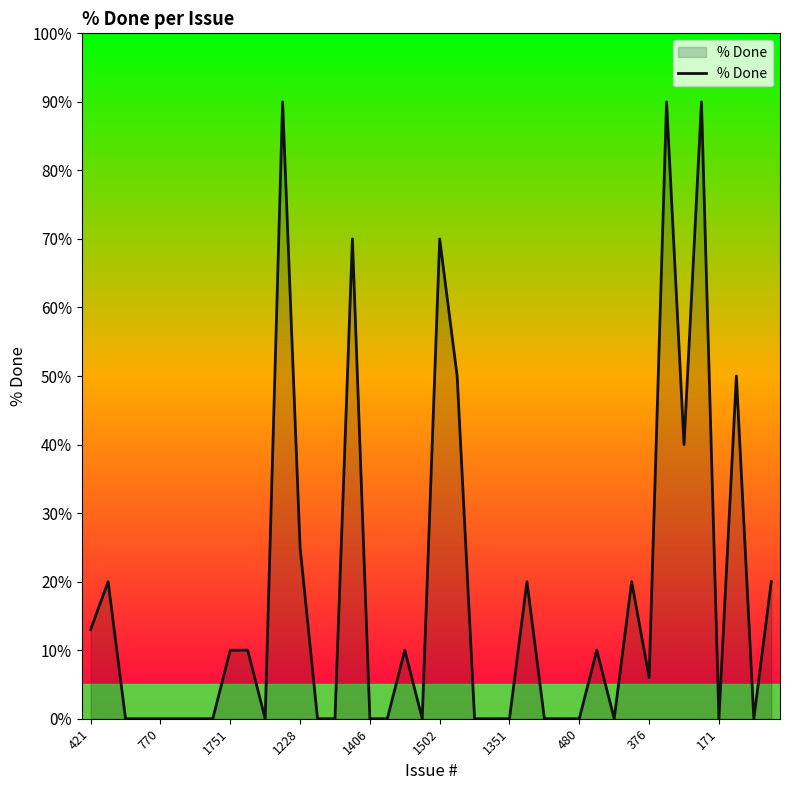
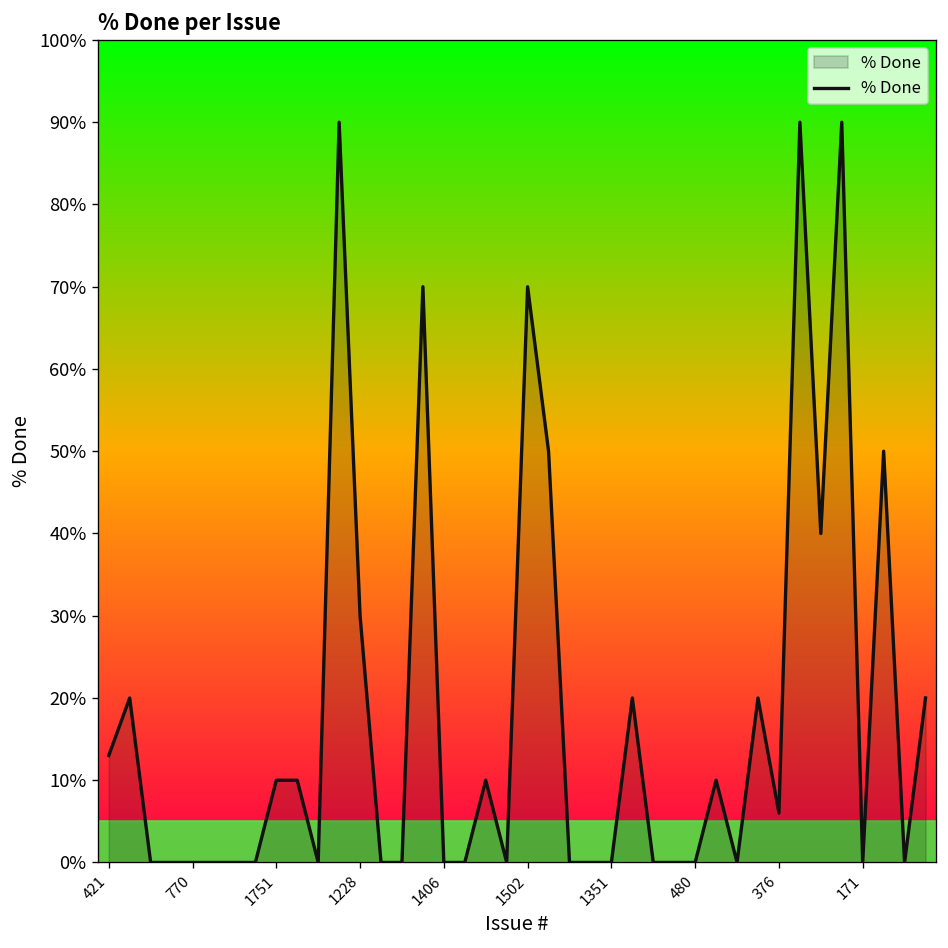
1228: 25% -> 30%
